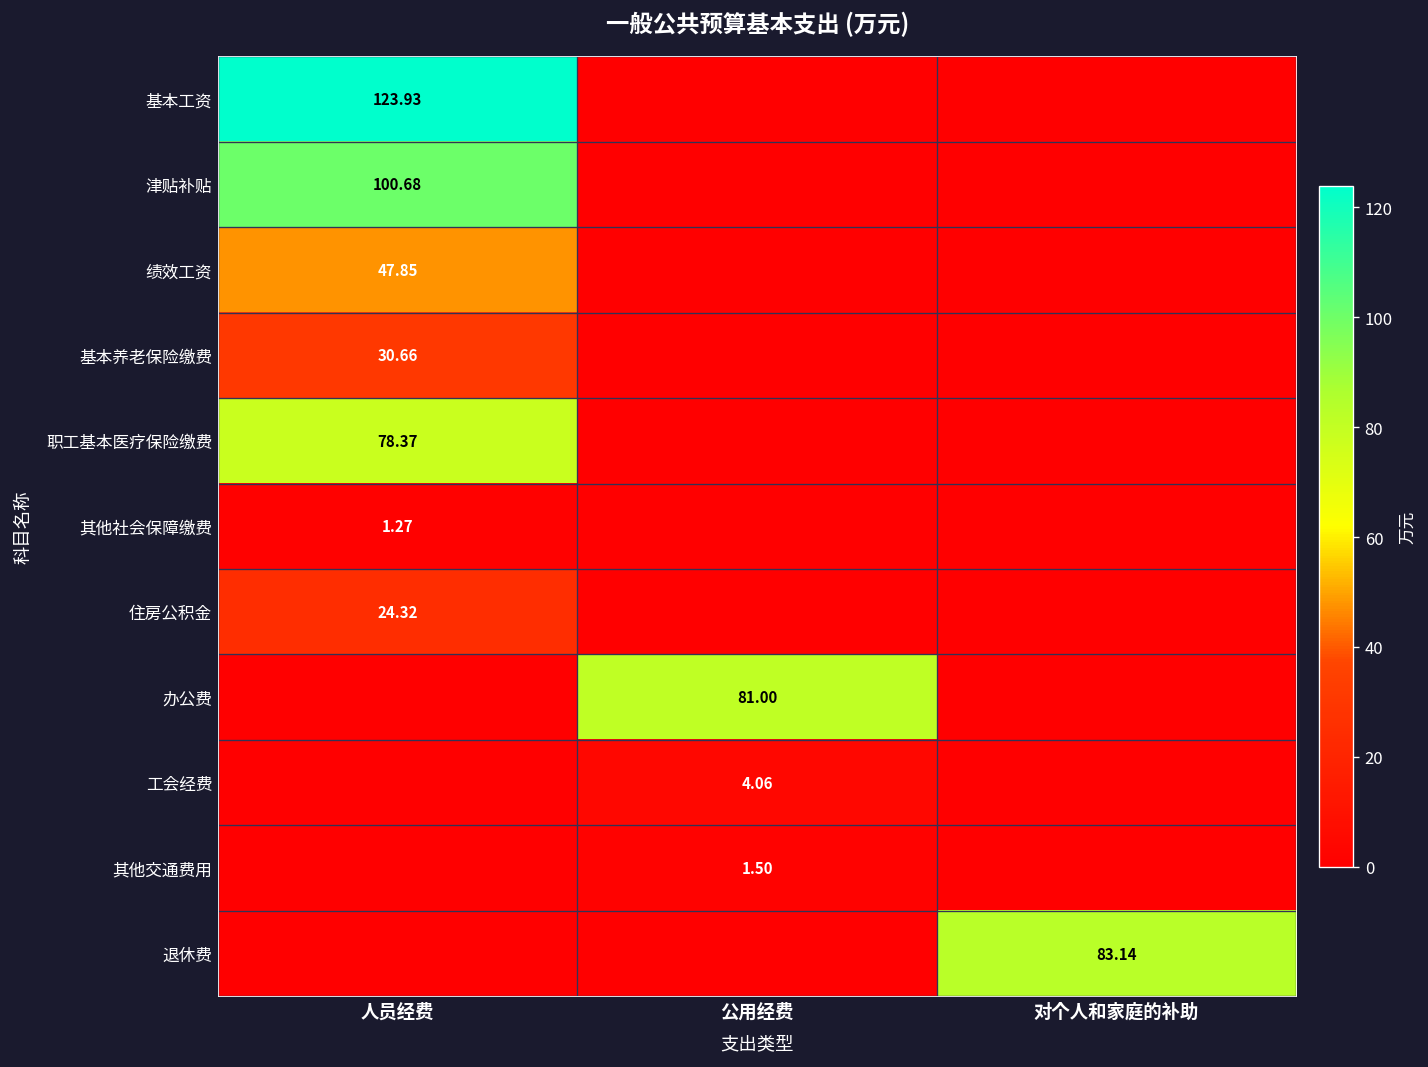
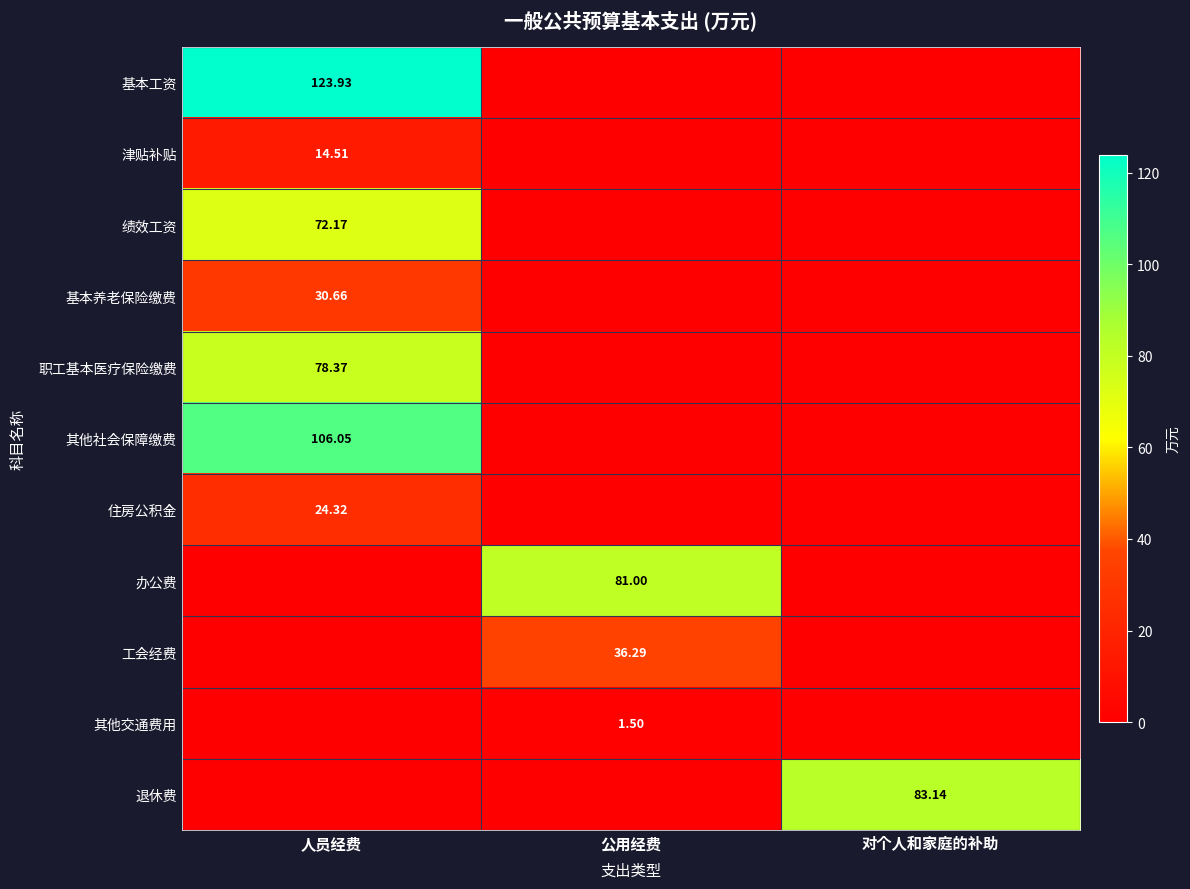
津贴补贴, 人员经费: 100.68 -> 14.51
绩效工资, 人员经费: 47.85 -> 72.17
其他社会保障缴费, 人员经费: 1.27 -> 106.05
工会经费, 公用经费: 4.06 -> 36.29
